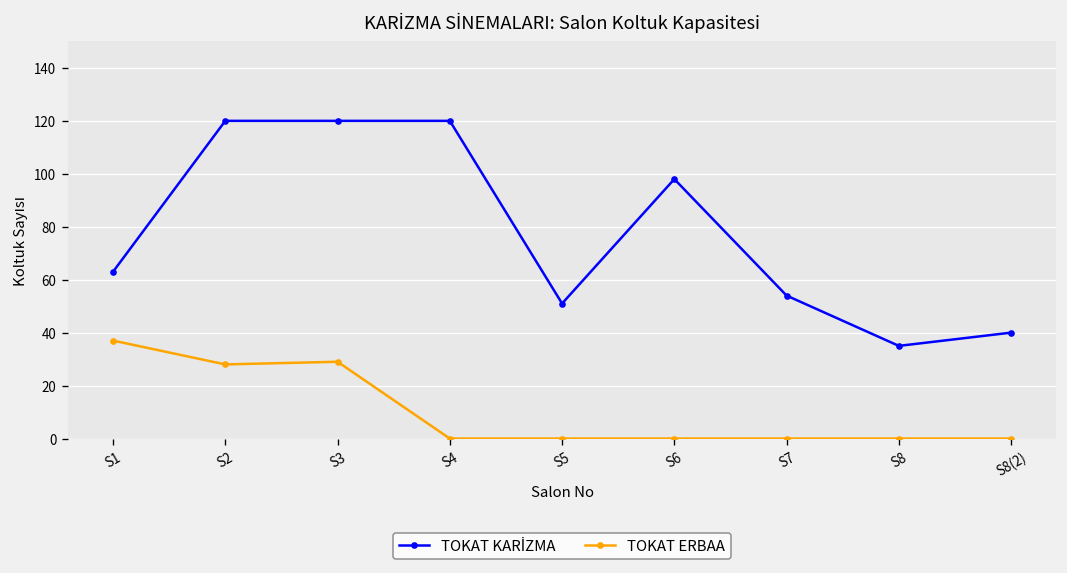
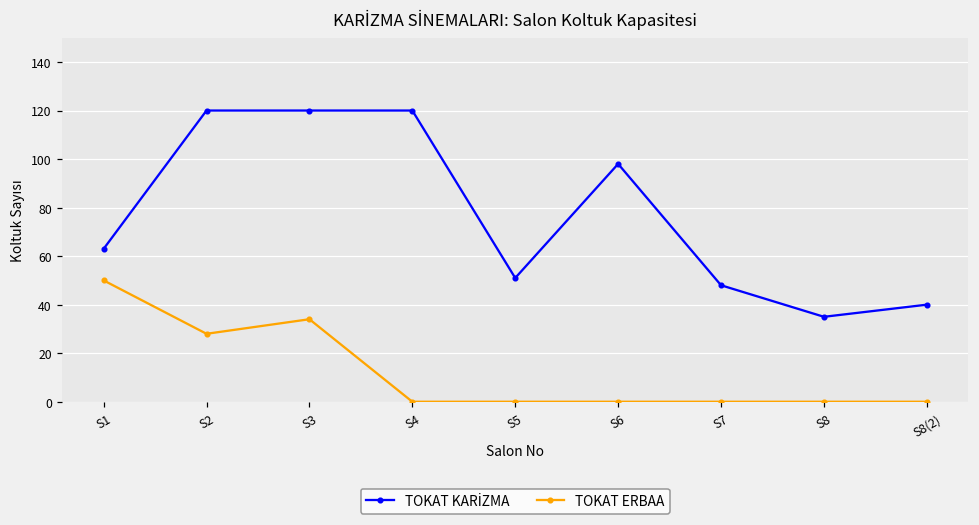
TOKAT ERBAA, S1: 37 -> 50
TOKAT ERBAA, S3: 29 -> 34
TOKAT KARİZMA, S7: 54 -> 48
